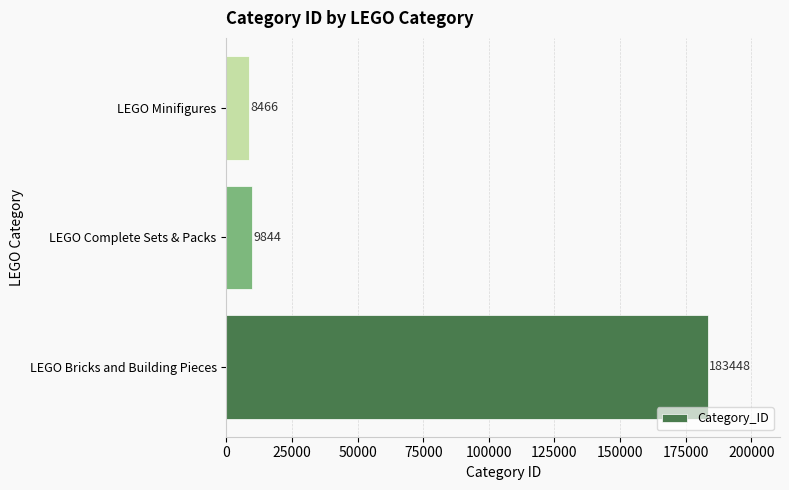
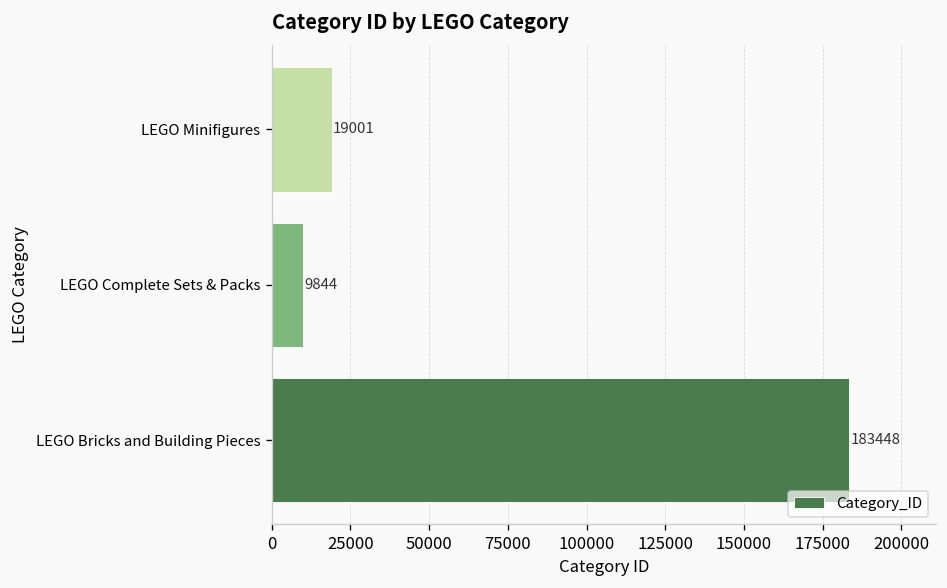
LEGO Minifigures: 8466 -> 19001
